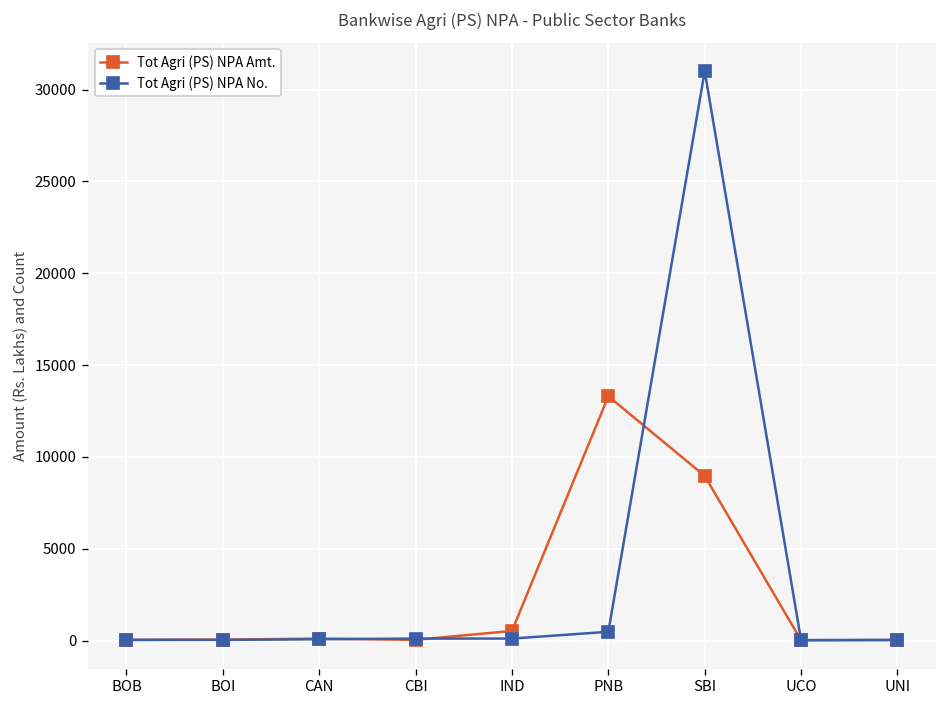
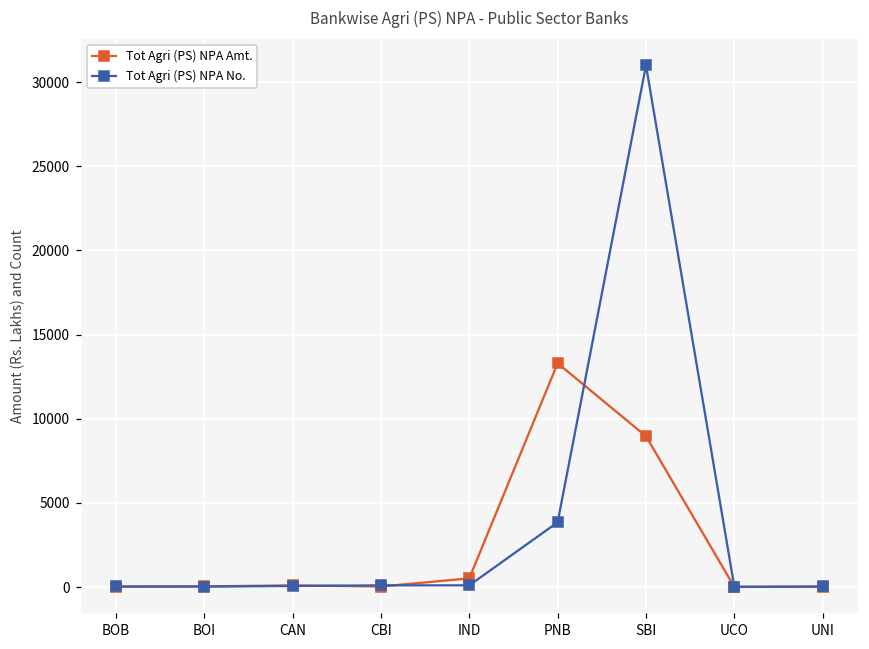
Tot Agri (PS) NPA No., PNB: 500 -> 3900
